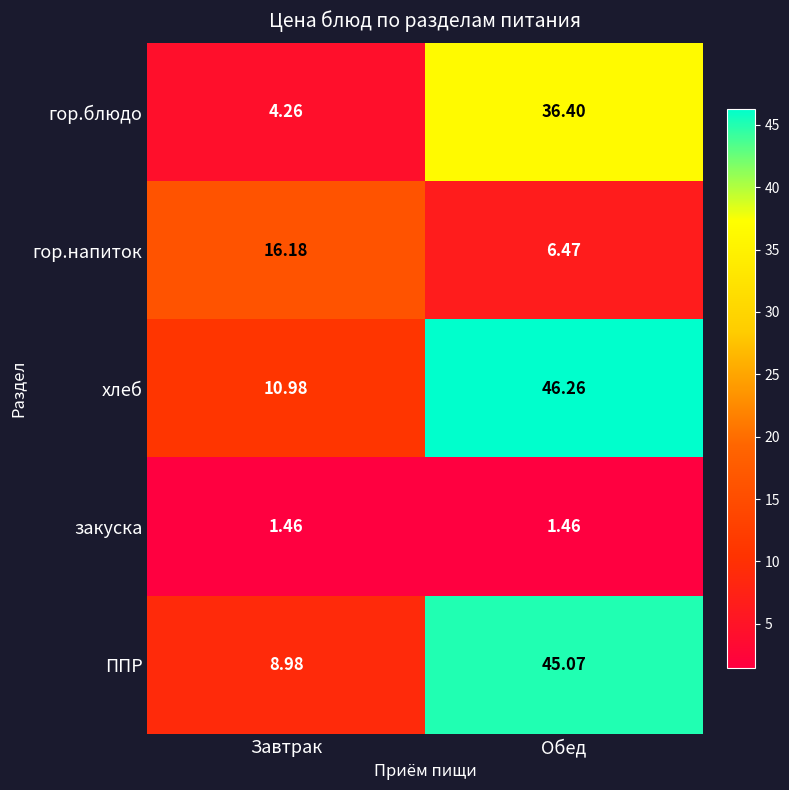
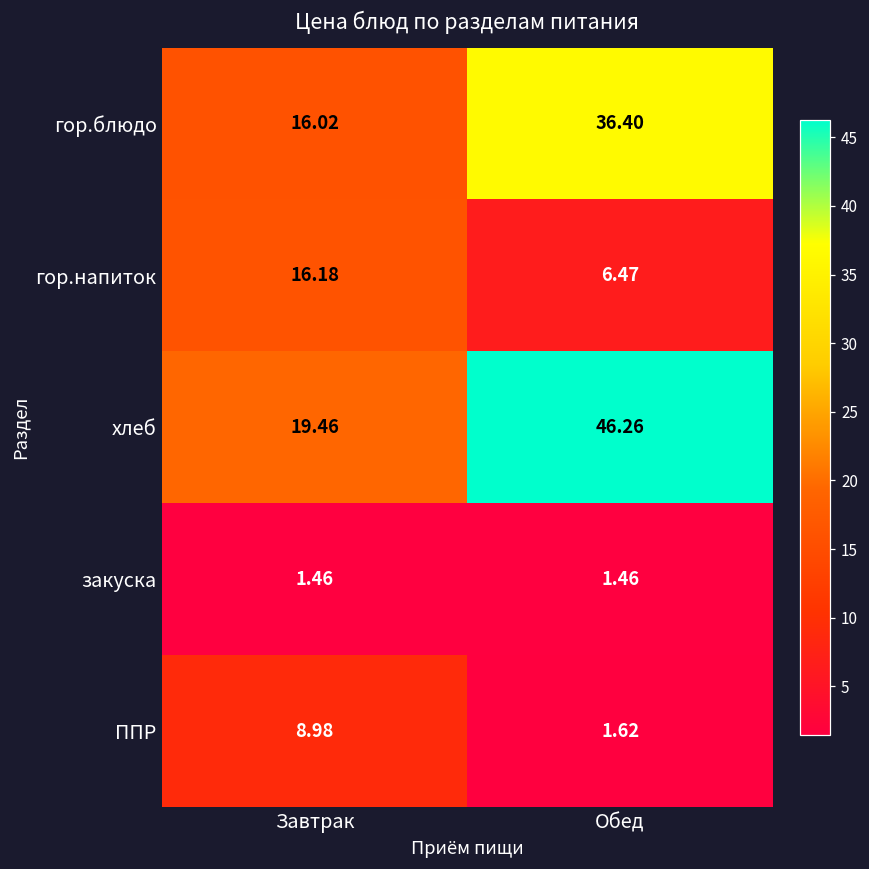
гор.блюдо, Завтрак: 4.26 -> 16.02
хлеб, Завтрак: 10.98 -> 19.46
ППР, Обед: 45.07 -> 1.62
